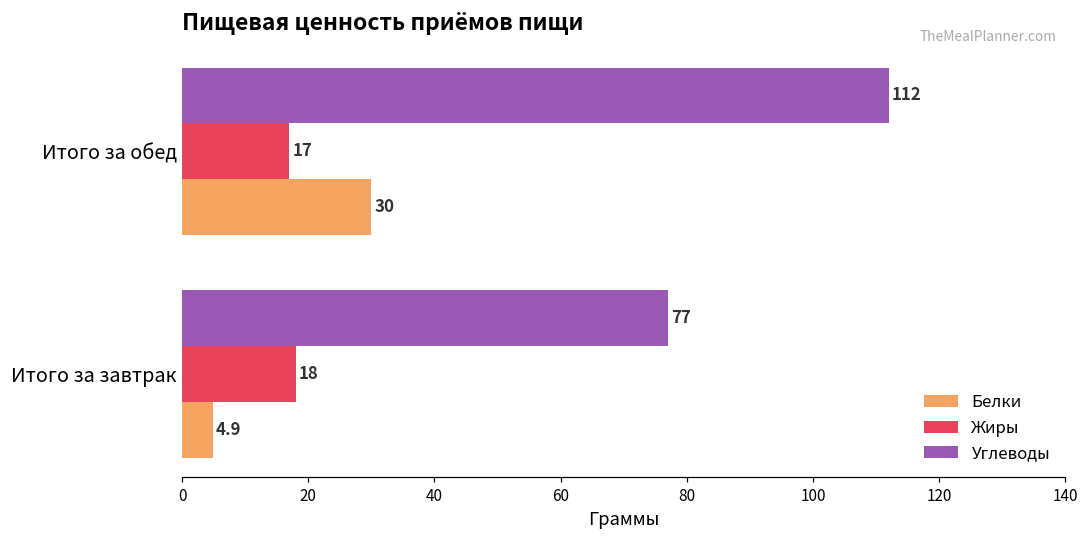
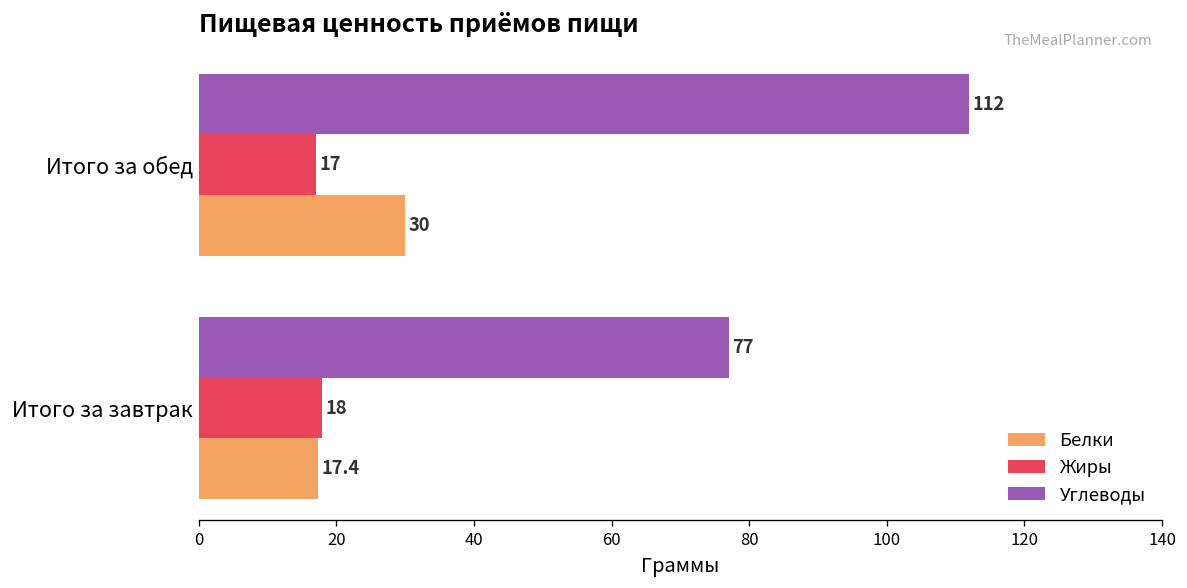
Белки, Итого за завтрак: 4.9 -> 17.4
